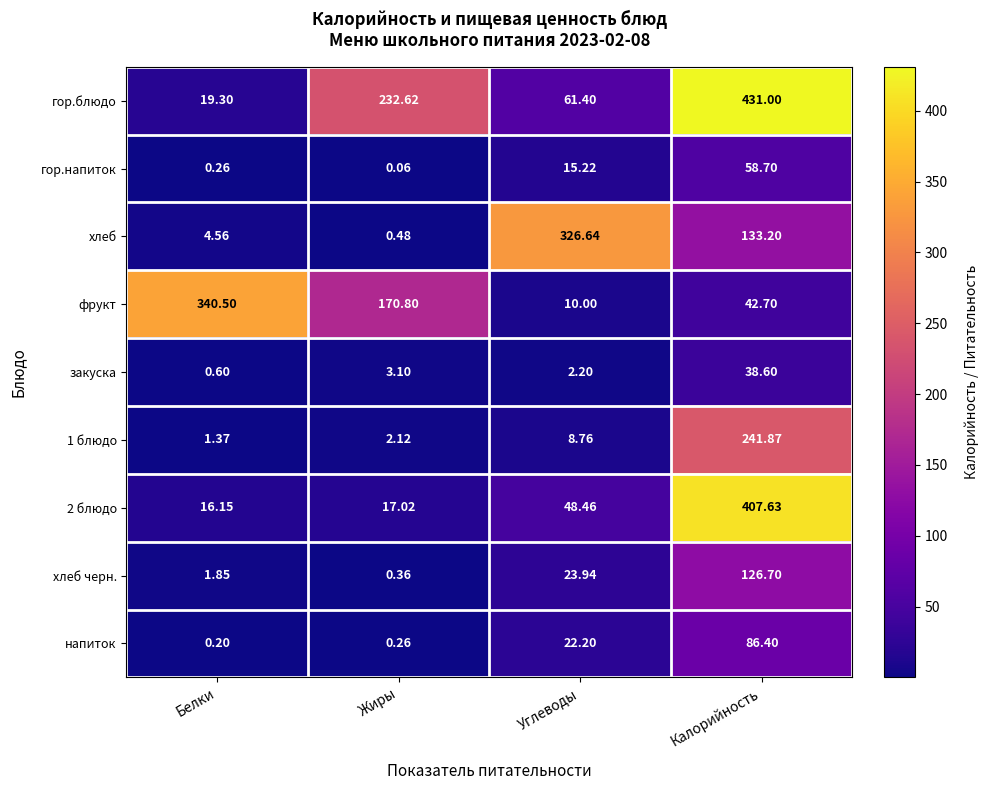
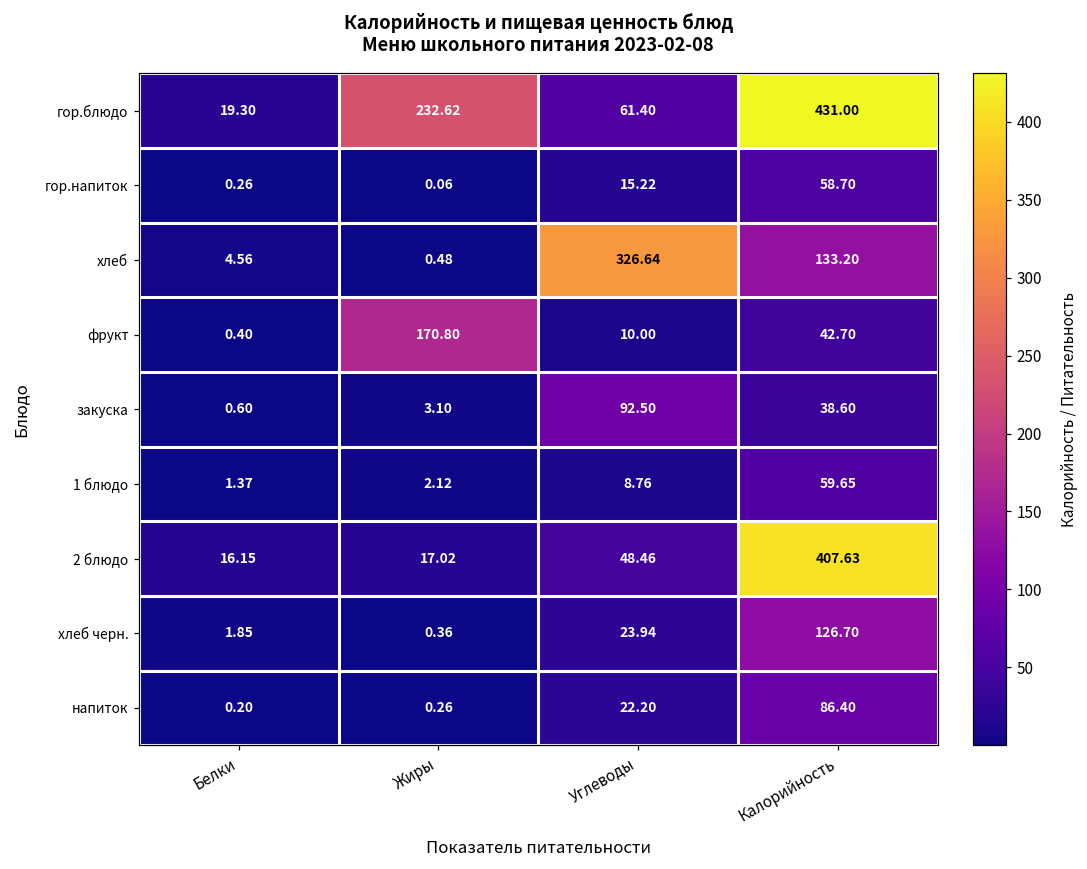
фрукт, Белки: 340.50 -> 0.40
закуска, Углеводы: 2.20 -> 92.50
1 блюдо, Калорийность: 241.87 -> 59.65
